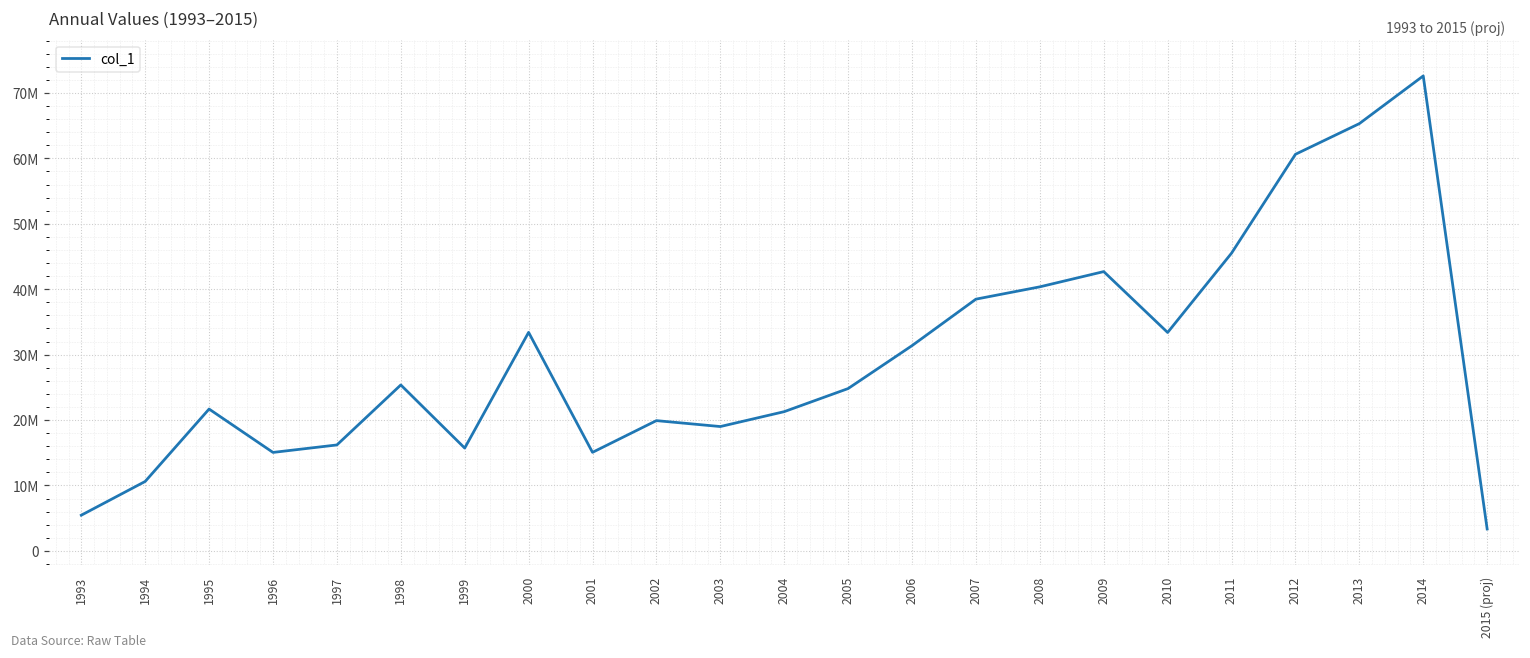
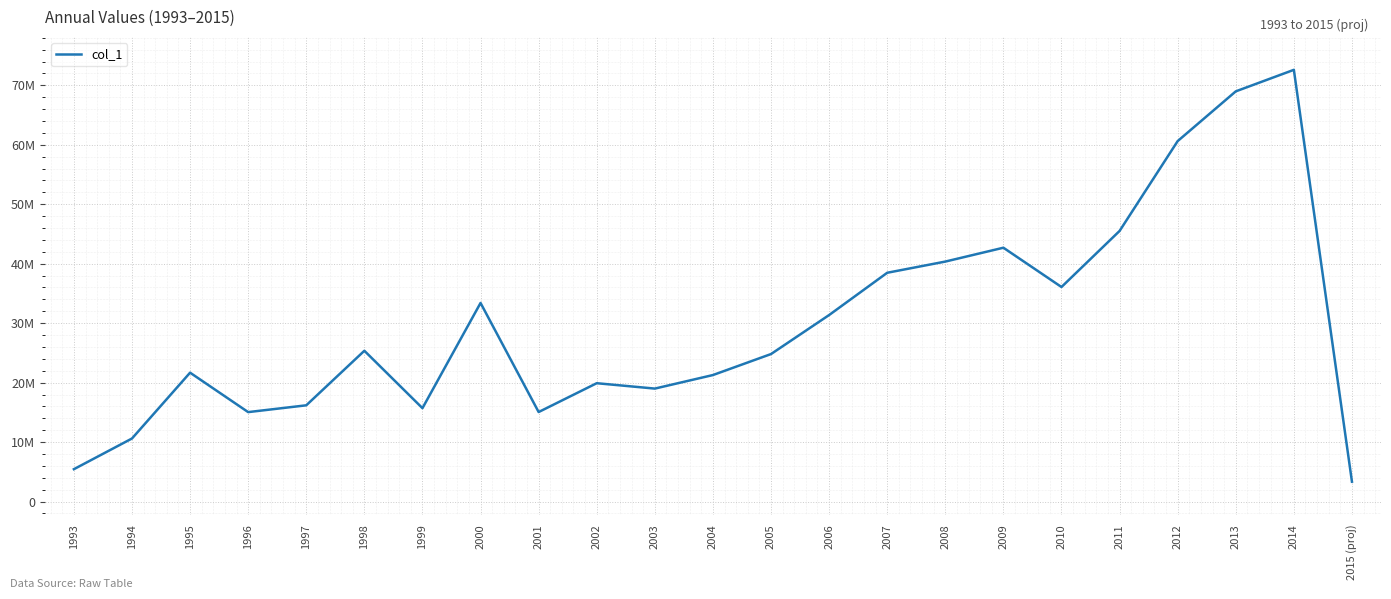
2010: 33000000 -> 36000000
2013: 65000000 -> 69000000
